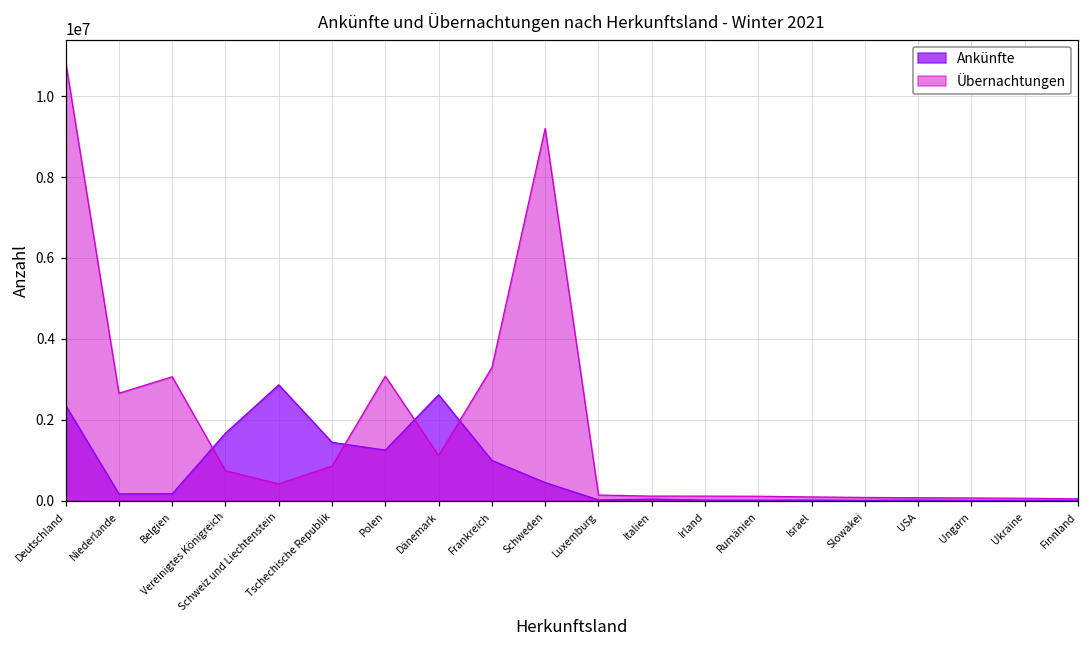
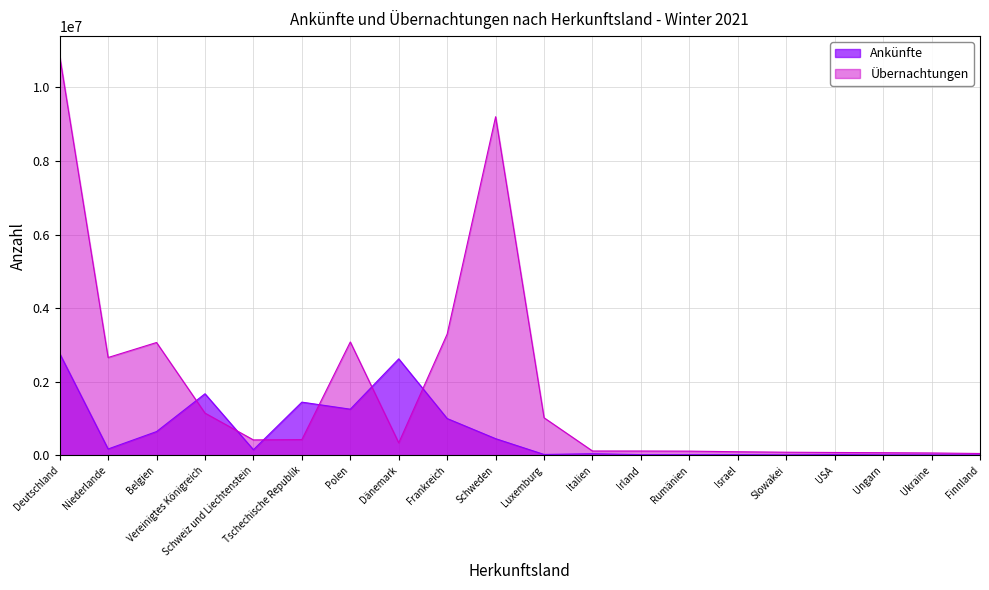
Ankünfte, Deutschland: 2400000 -> 2800000
Ankünfte, Belgien: 200000 -> 600000
Übernachtungen, Vereinigtes Königreich: 700000 -> 1100000
Ankünfte, Schweiz und Liechtenstein: 2900000 -> 200000
Übernachtungen, Tschechische Republik: 900000 -> 400000
Übernachtungen, Dänemark: 1100000 -> 300000
Übernachtungen, Luxemburg: 100000 -> 1000000
